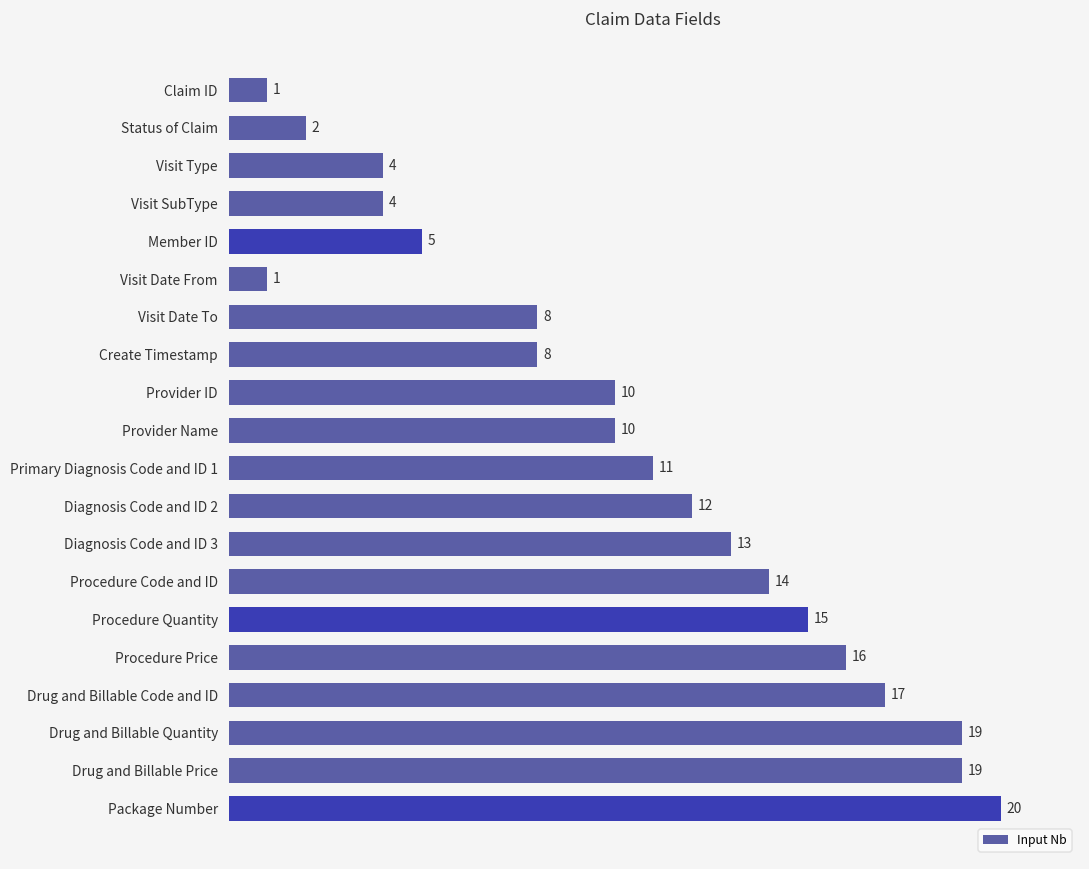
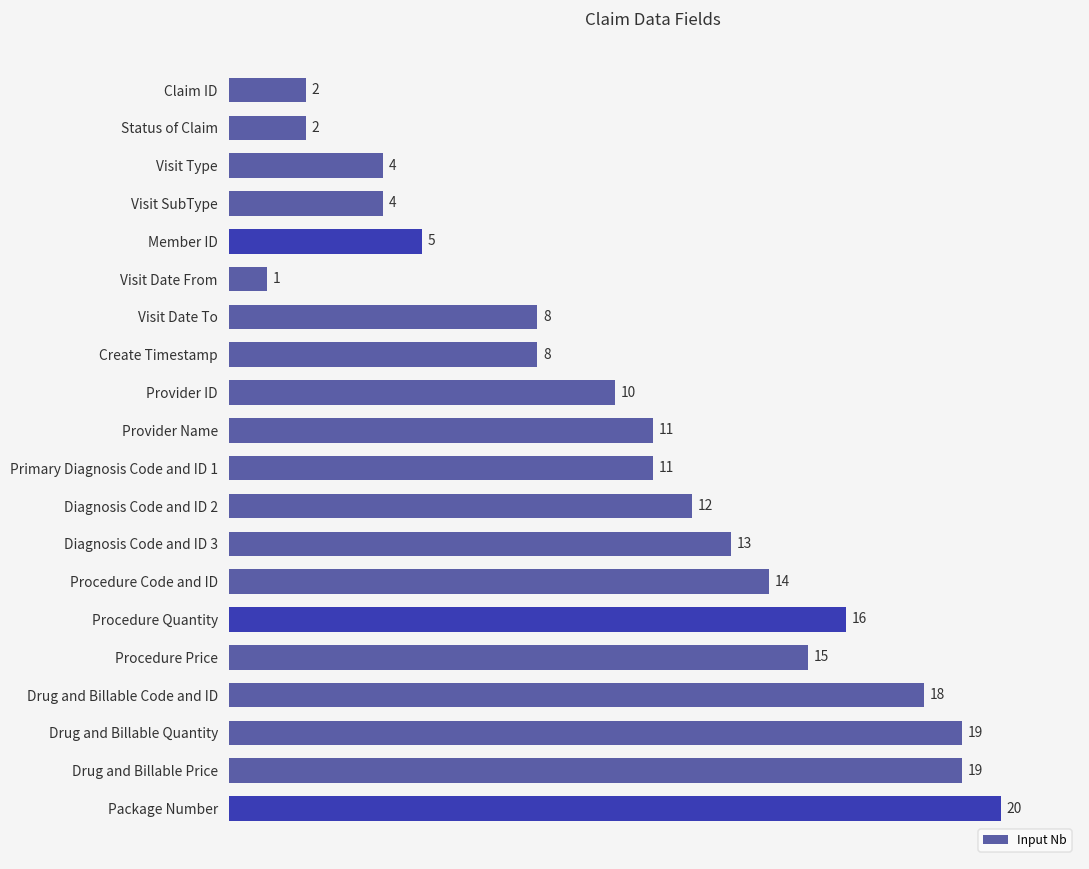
Claim ID: 1 -> 2
Provider Name: 10 -> 11
Procedure Quantity: 15 -> 16
Procedure Price: 16 -> 15
Drug and Billable Code and ID: 17 -> 18
